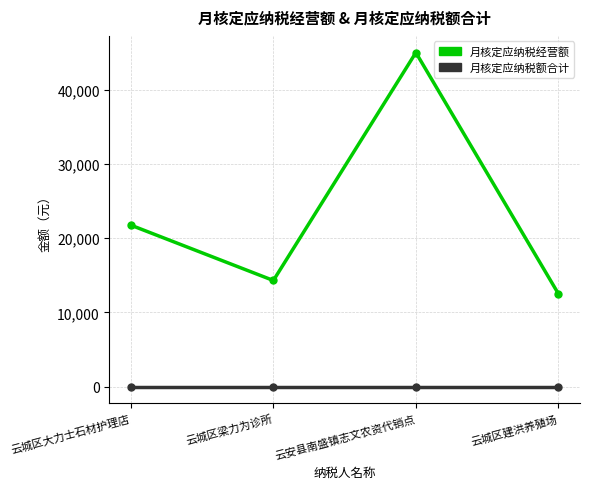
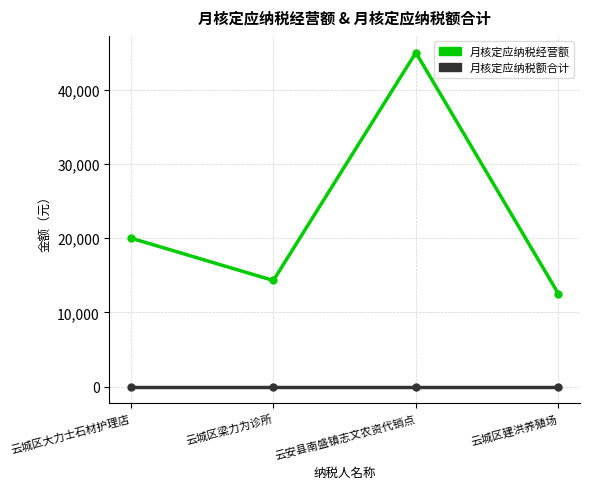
月核定应纳税经营额, 云城区大力士石材护理店: 22,000 -> 20,000
